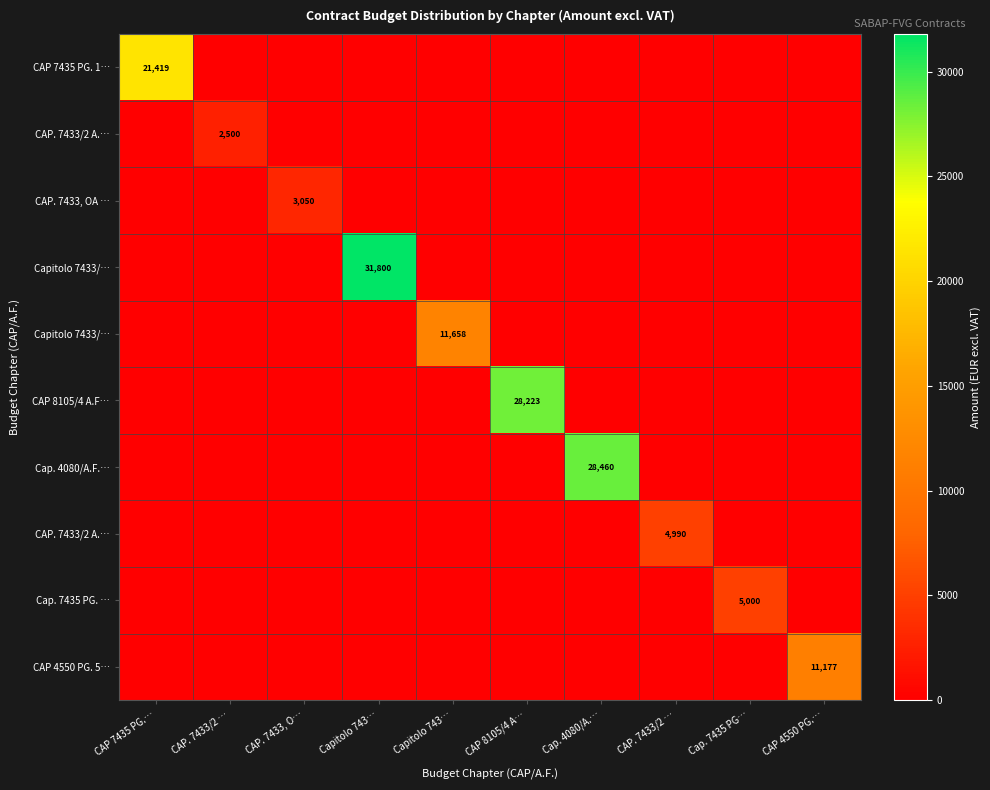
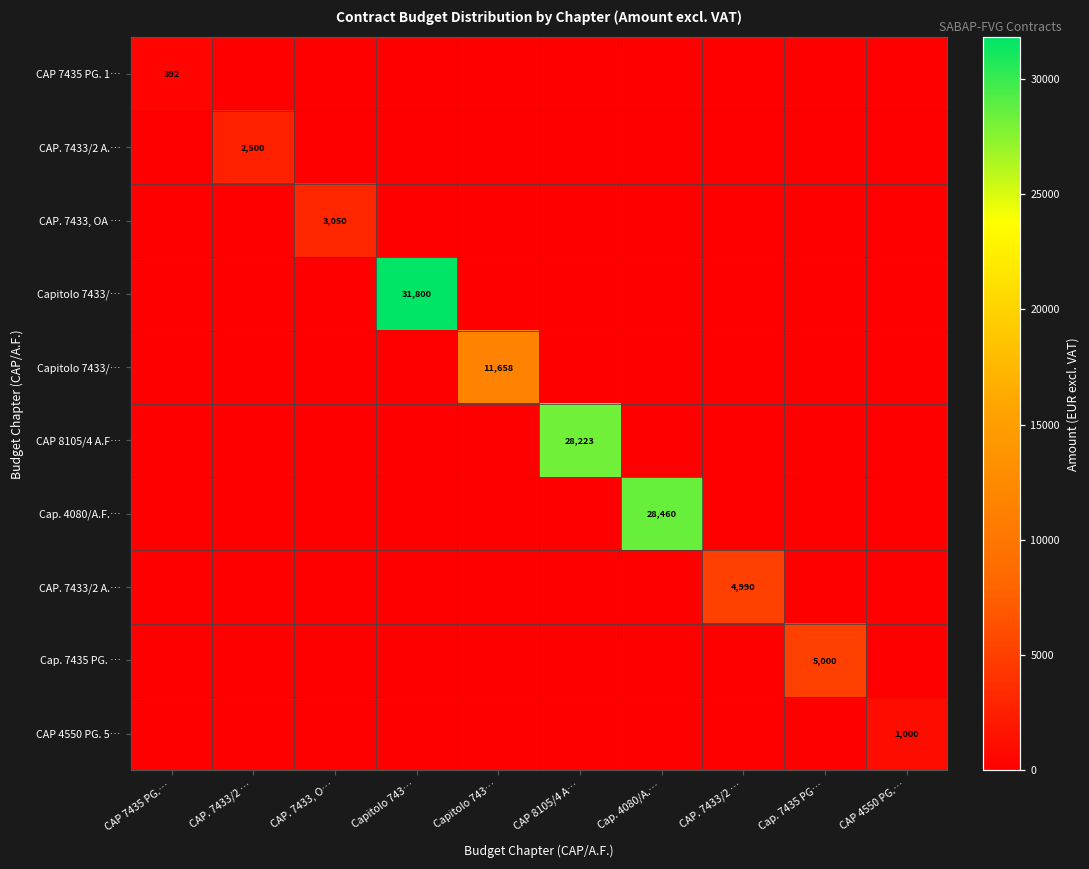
CAP 7435 PG. 1…, CAP 7435 PG.…: 21,419 -> 392
CAP 4550 PG. 5…, CAP 4550 PG.…: 11,177 -> 1,000
